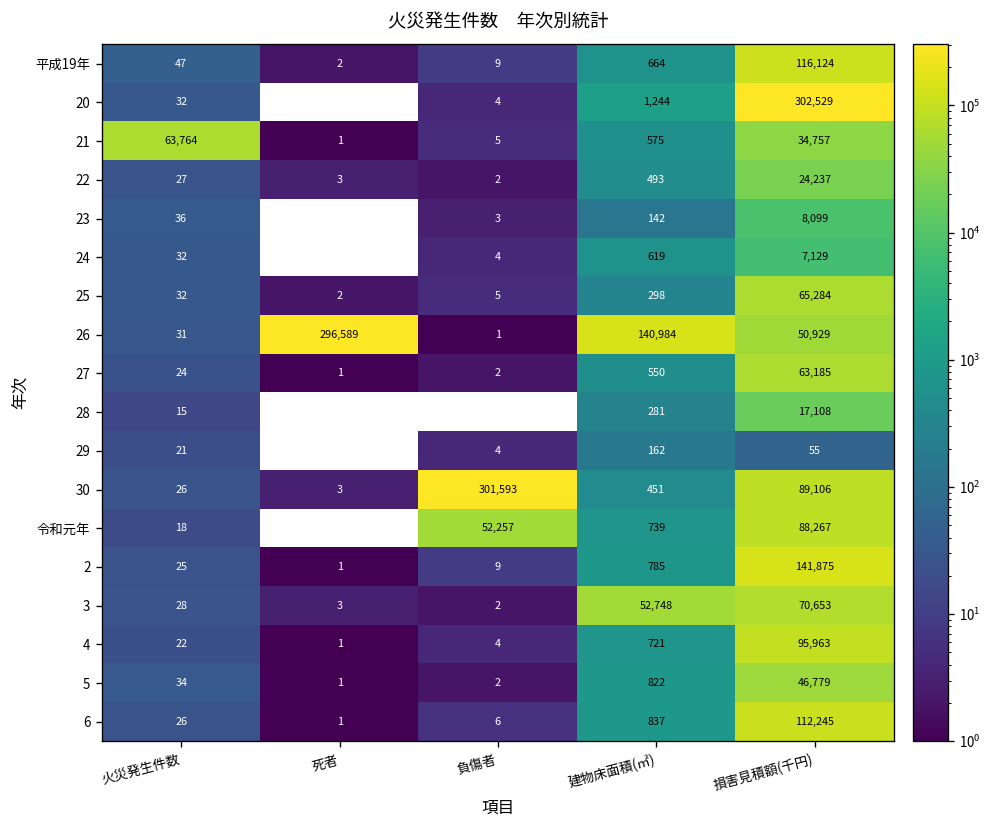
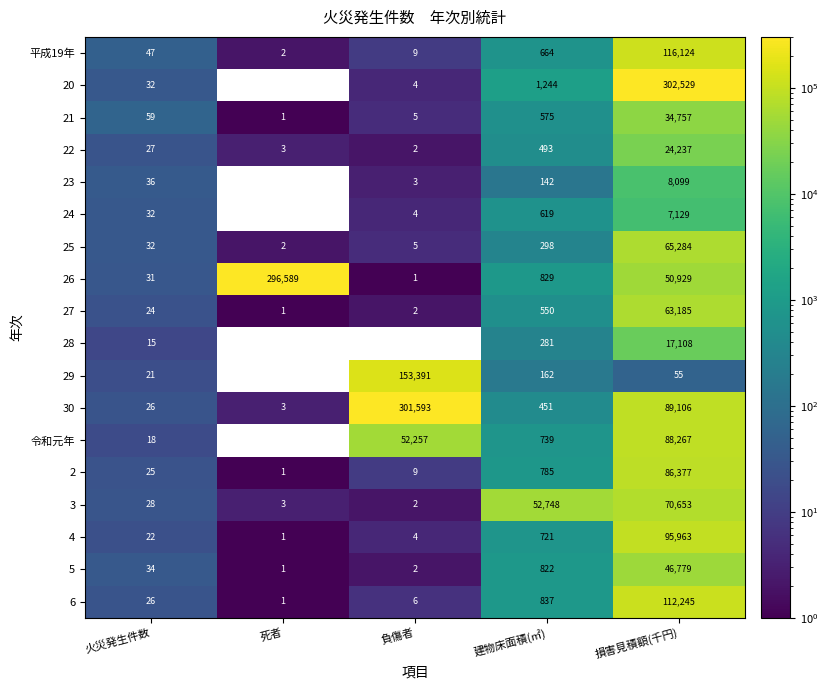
21, 火災発生件数: 63,764 -> 59
26, 建物床面積(㎡): 140,984 -> 829
29, 負傷者: 4 -> 153,391
2, 損害見積額(千円): 141,875 -> 86,377
